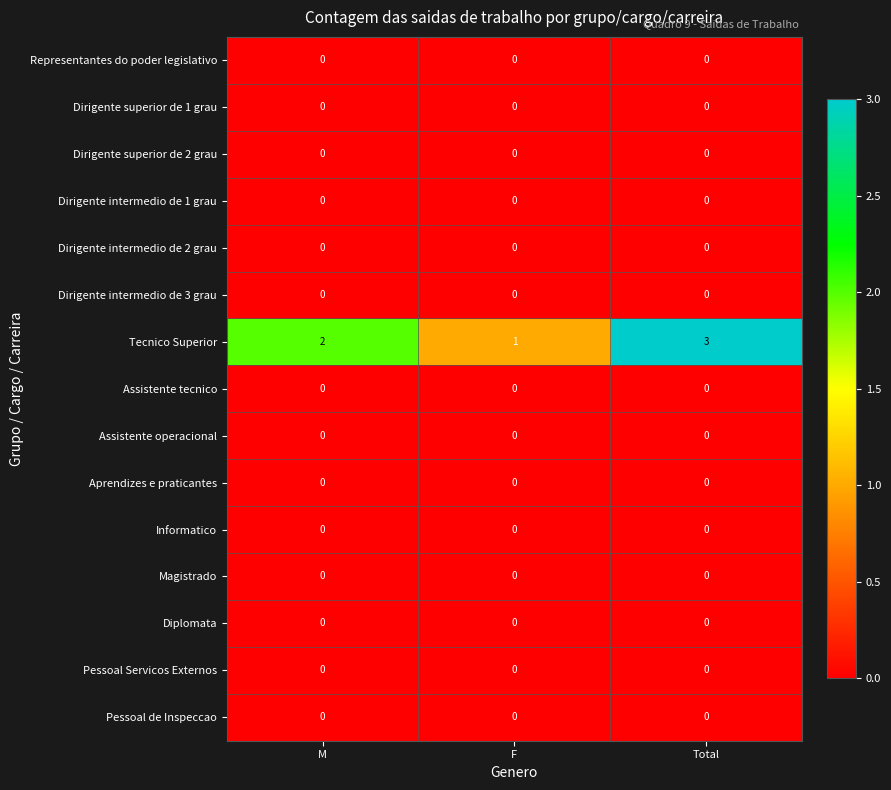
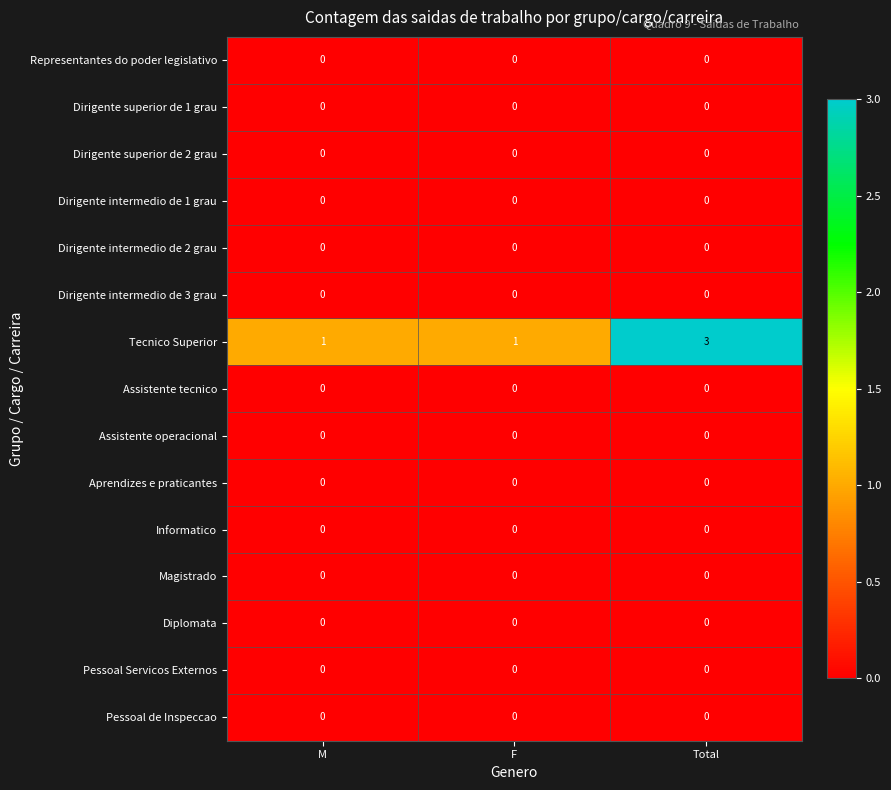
Tecnico Superior, M: 2 -> 1
